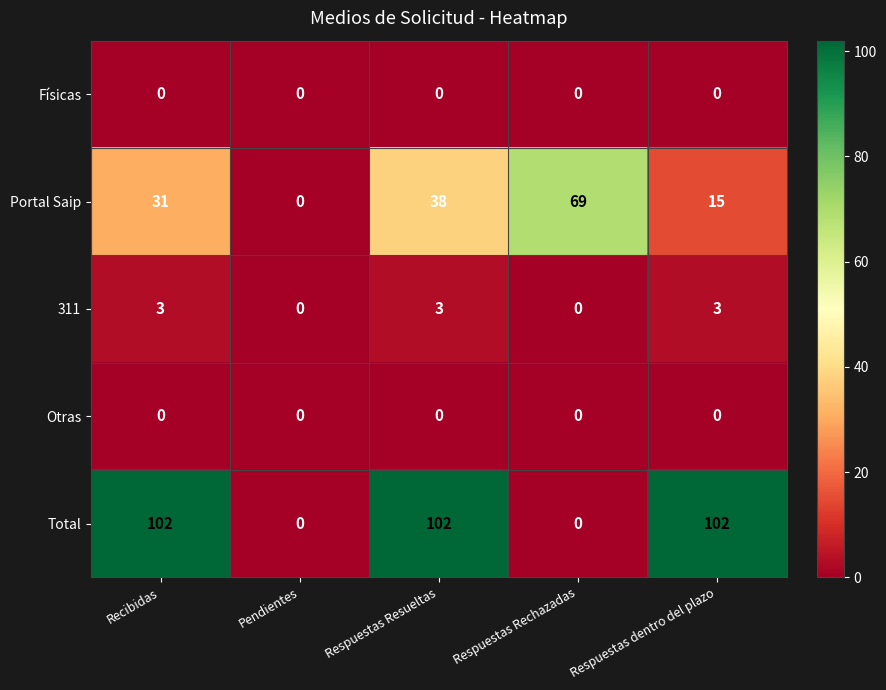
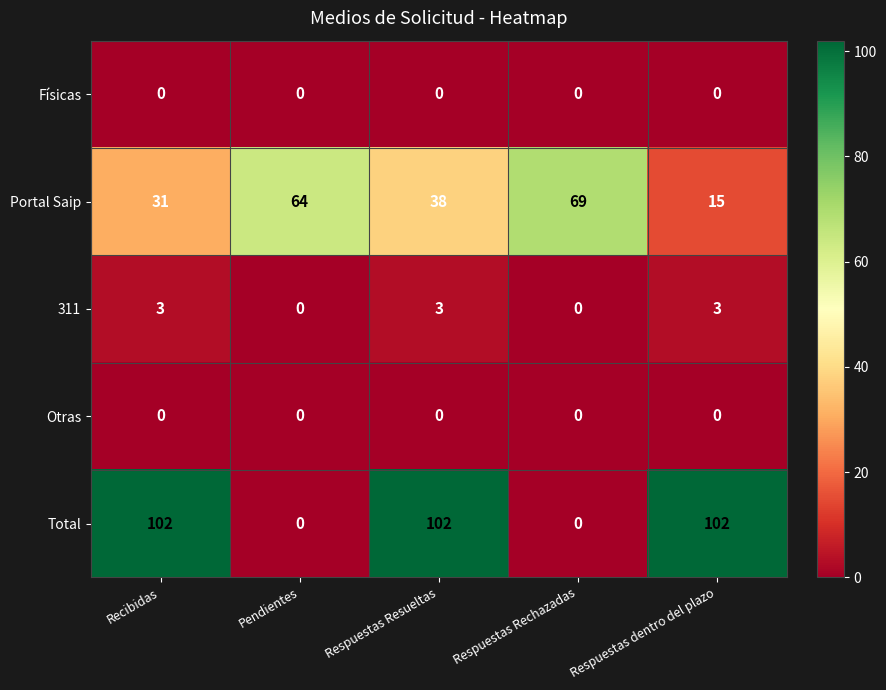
Portal Saip, Pendientes: 0 -> 64
